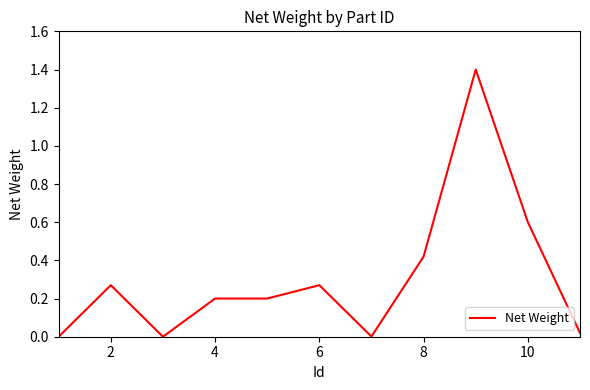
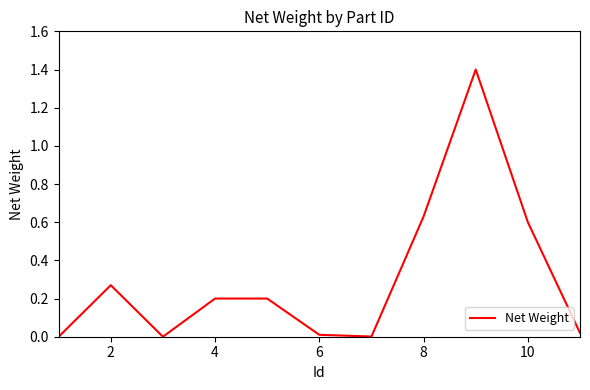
6: 0.27 -> 0.01
8: 0.42 -> 0.63
